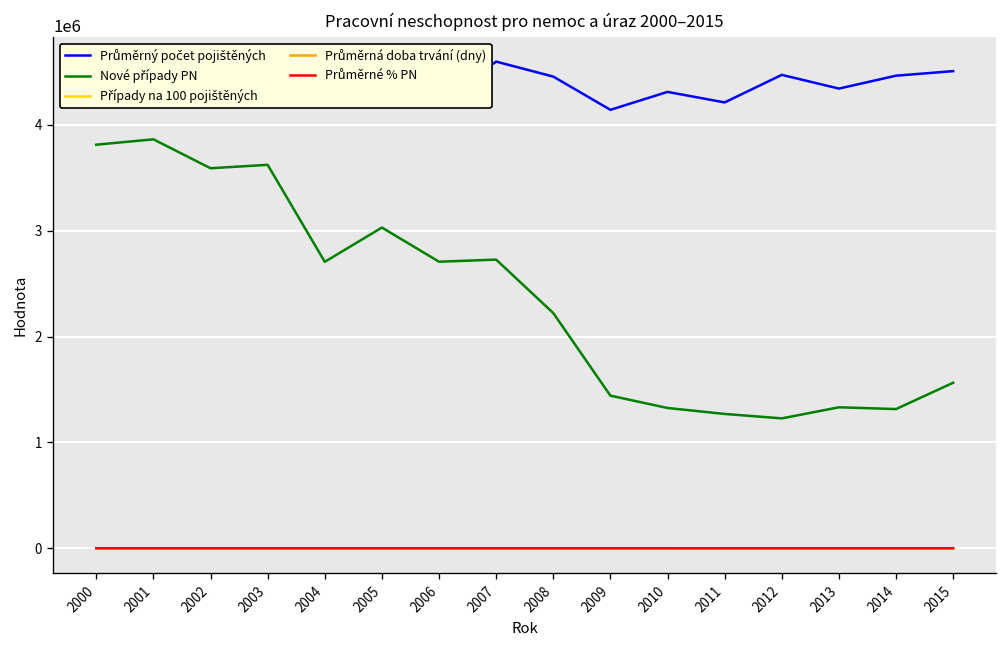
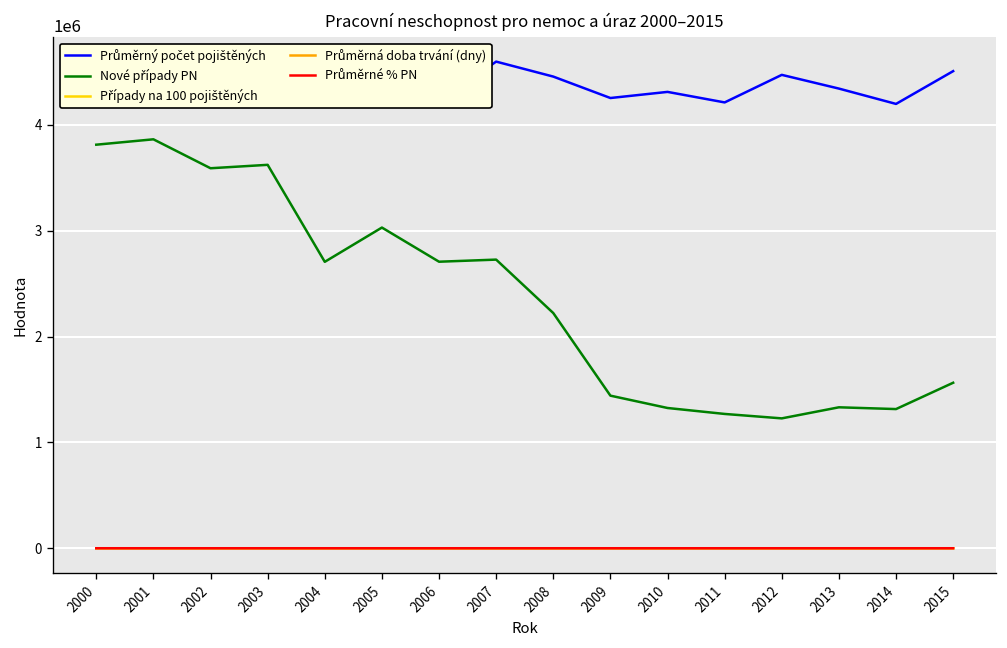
Průměrný počet pojištěných, 2009: 4100000 -> 4300000
Průměrný počet pojištěných, 2014: 4500000 -> 4200000
